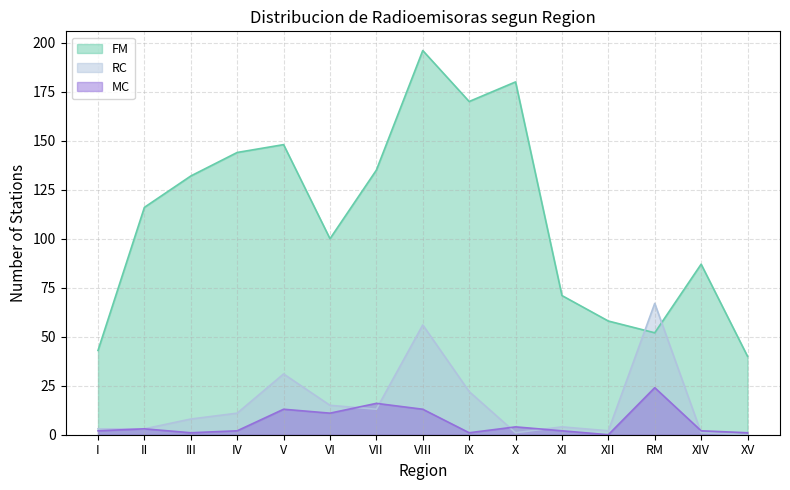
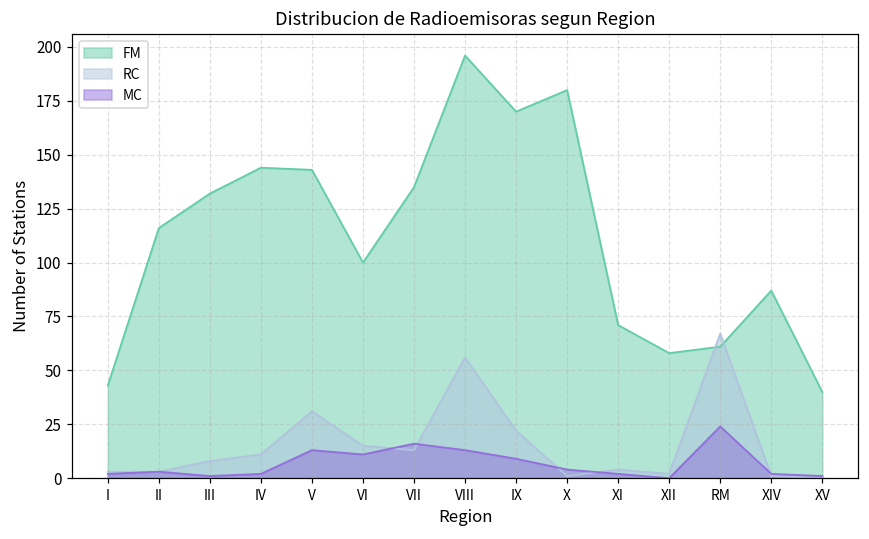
FM, V: 148 -> 143
MC, IX: 1 -> 9
FM, RM: 52 -> 61
